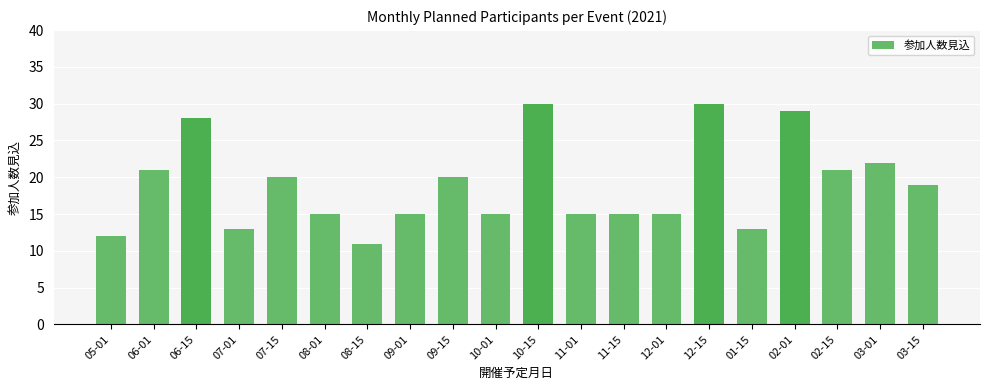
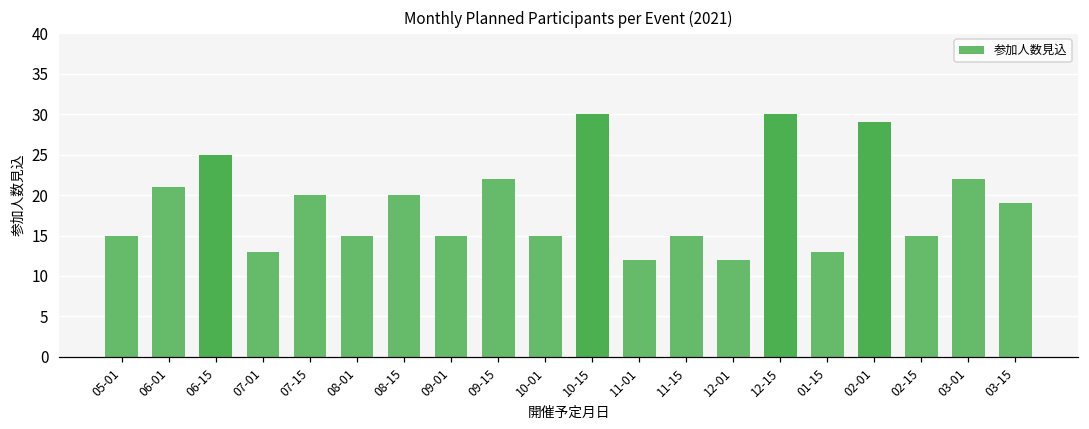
05-01: 12 -> 15
06-15: 28 -> 25
08-15: 11 -> 20
09-15: 20 -> 22
11-01: 15 -> 12
12-01: 15 -> 12
02-15: 21 -> 15
